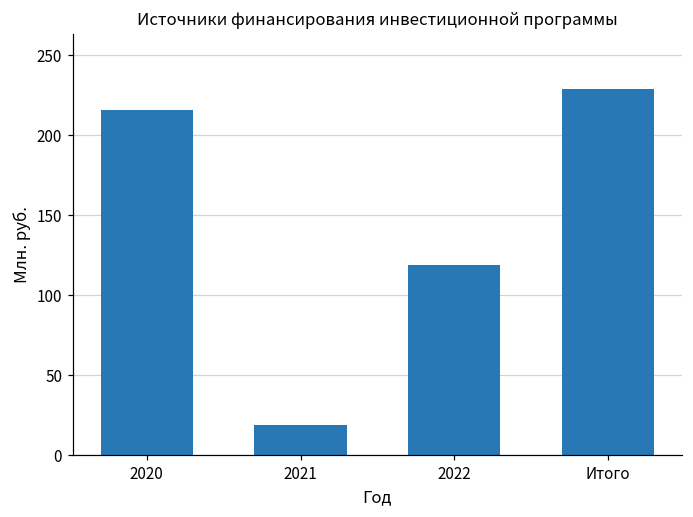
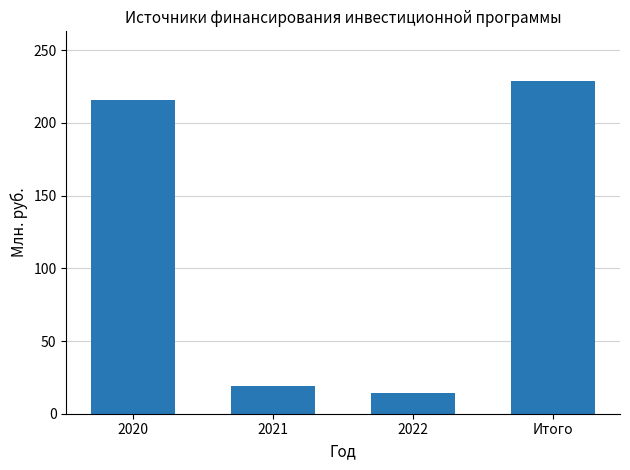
2022: 119 -> 14
